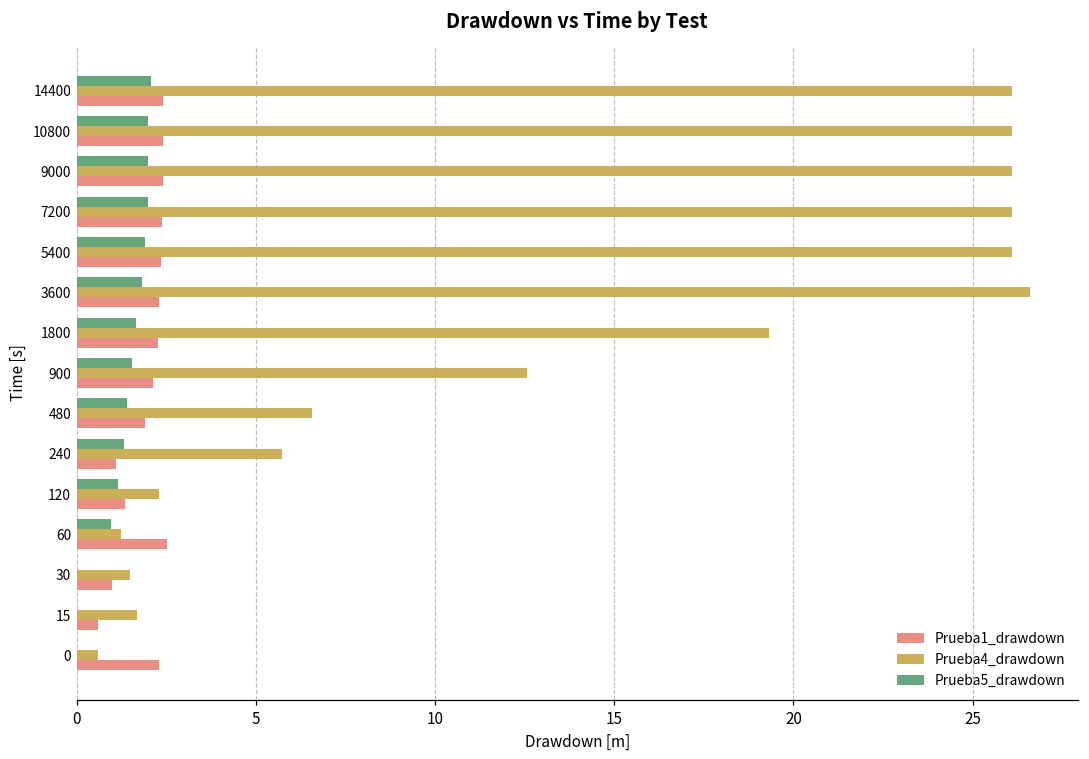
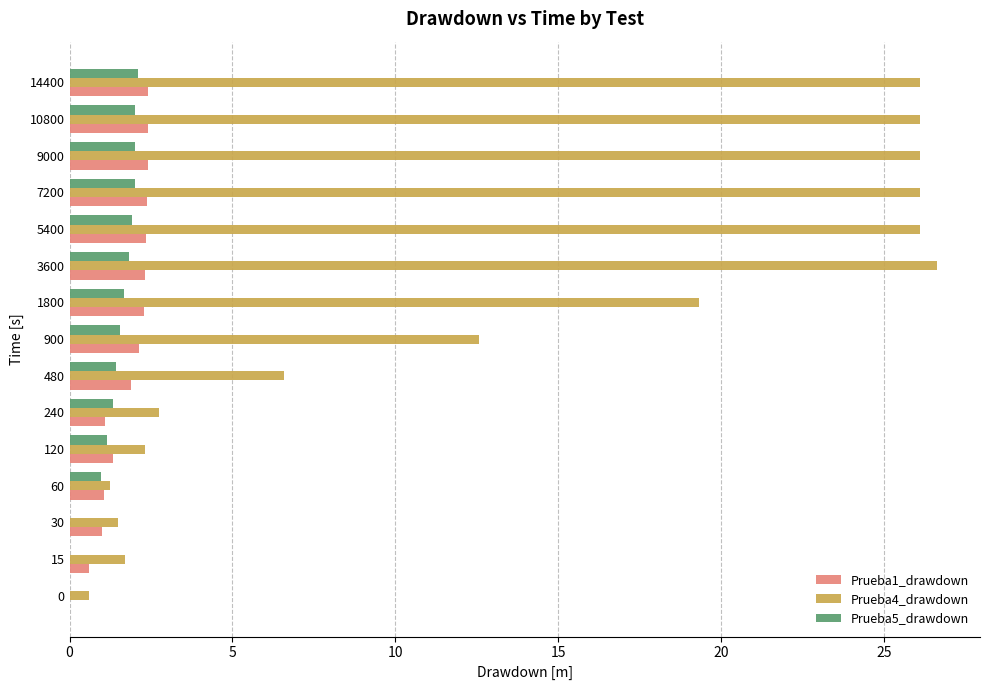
Prueba4_drawdown, 240: 5.7 -> 2.7
Prueba1_drawdown, 60: 2.5 -> 1.1
Prueba1_drawdown, 0: 2.3 -> 0.0
